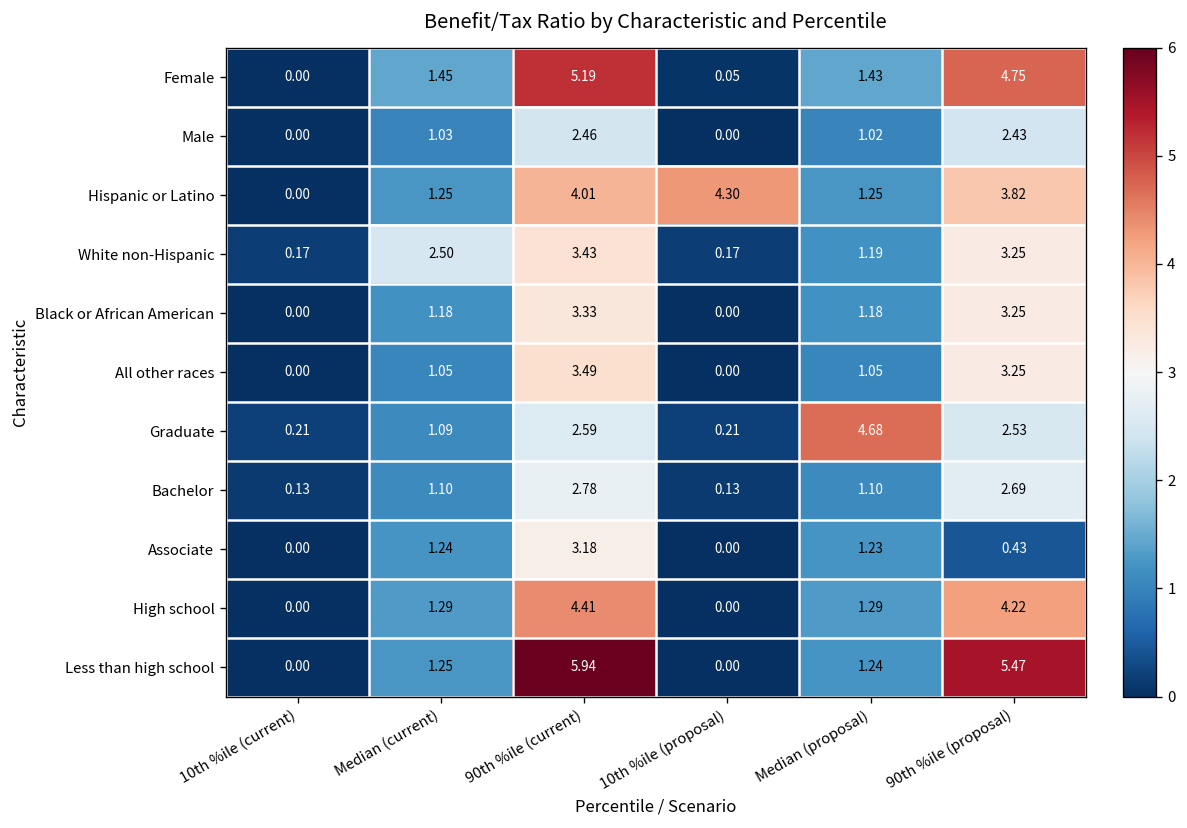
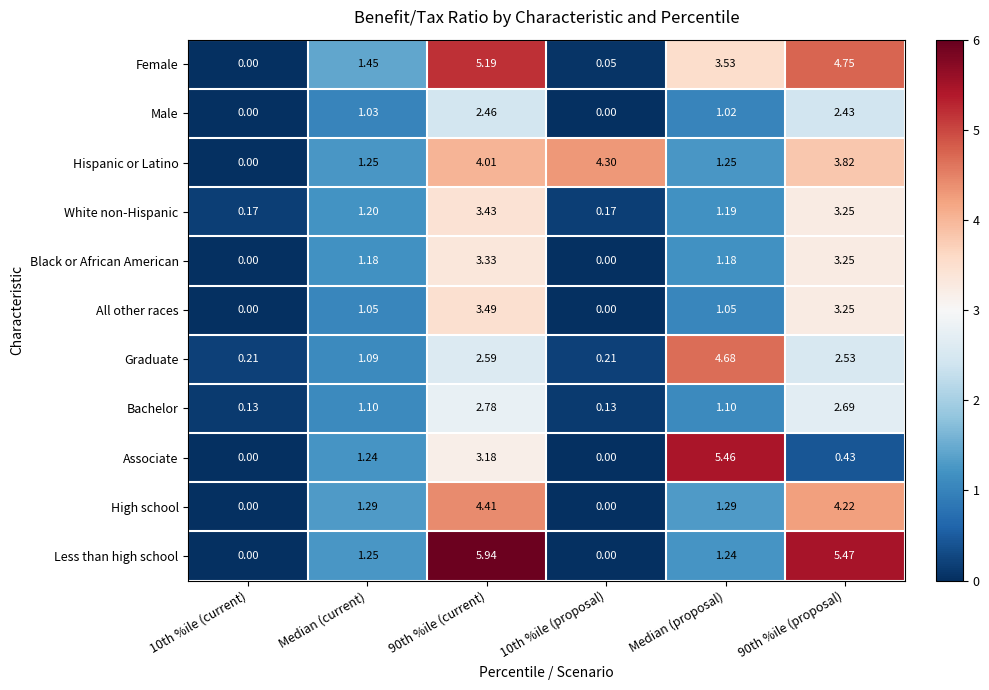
Female, Median (proposal): 1.43 -> 3.53
White non-Hispanic, Median (current): 2.50 -> 1.20
Associate, Median (proposal): 1.23 -> 5.46
